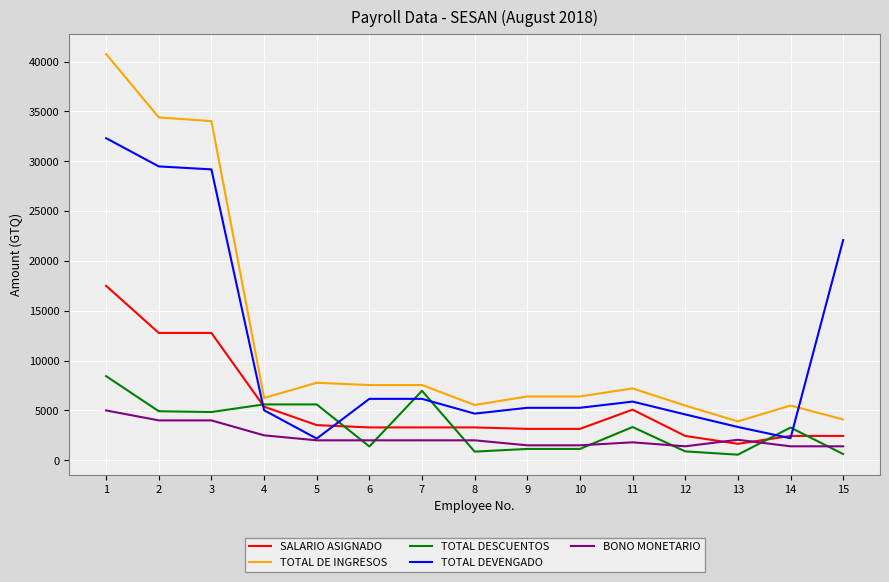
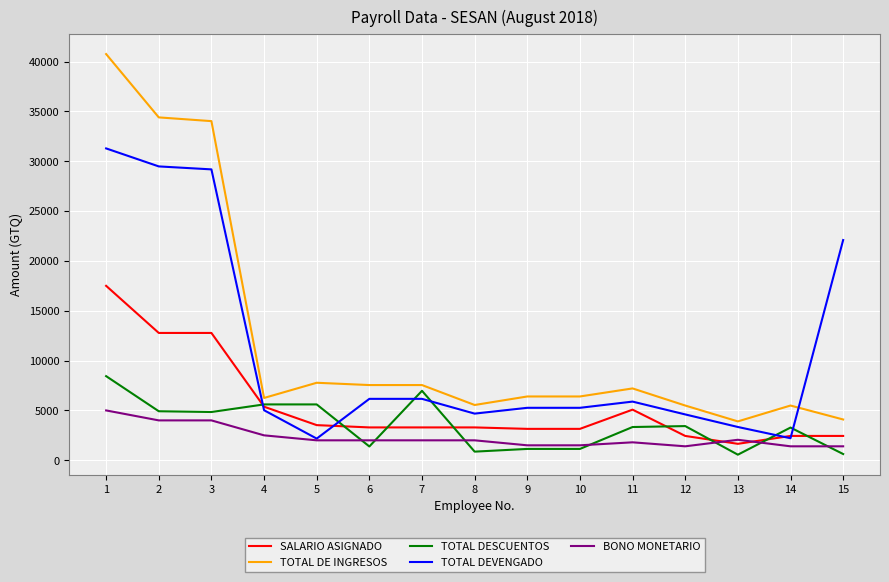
TOTAL DEVENGADO, 1: 32000 -> 31000
TOTAL DESCUENTOS, 12: 1000 -> 3000
